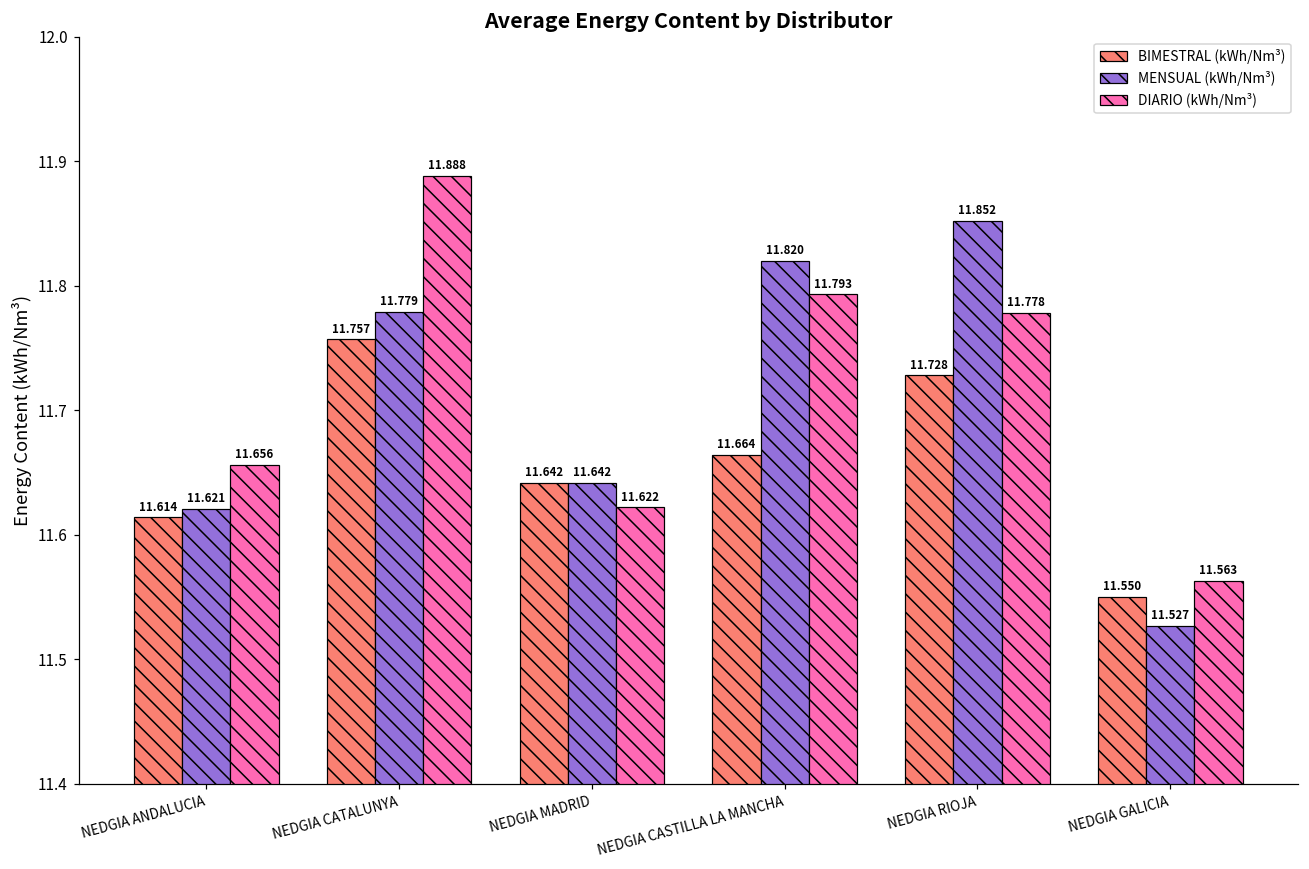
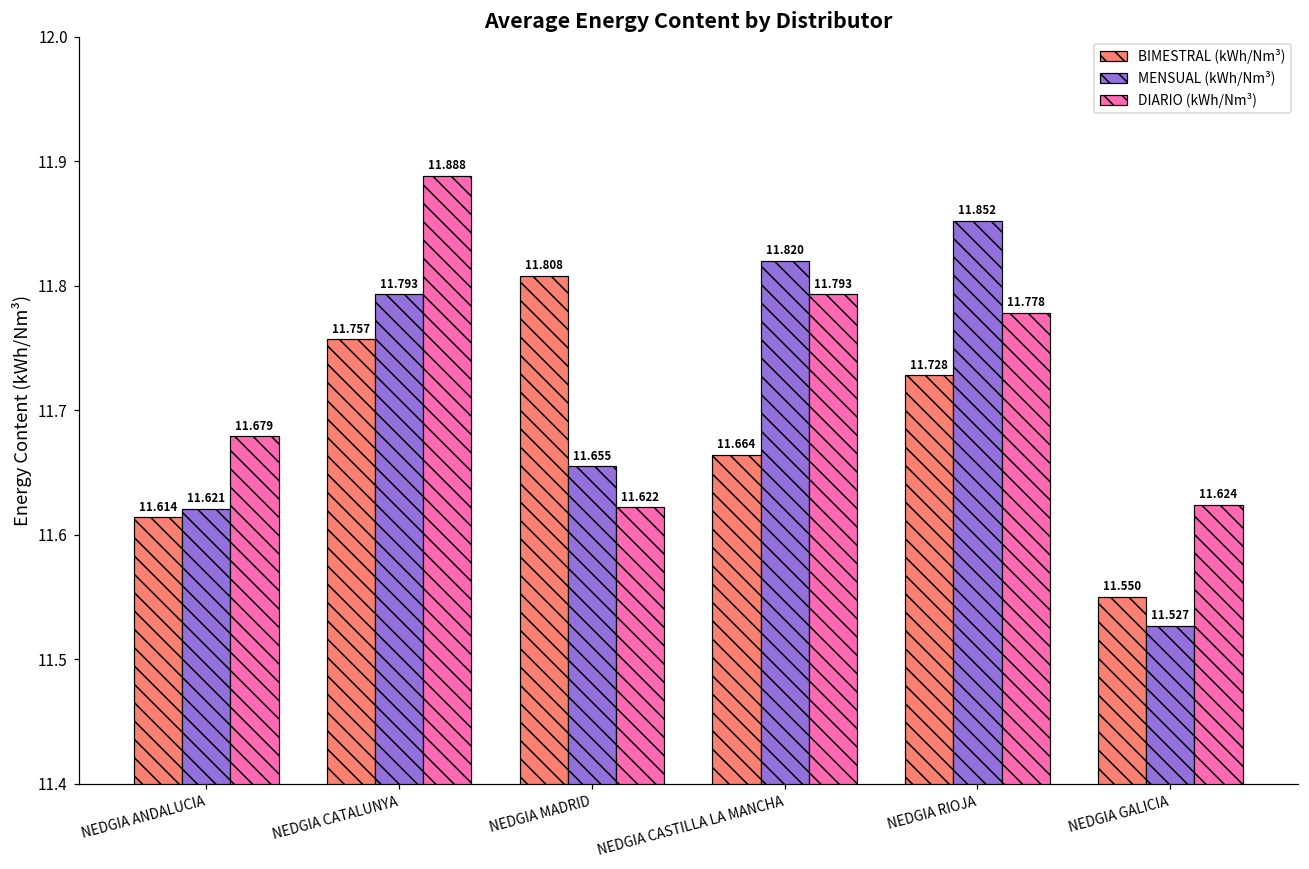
DIARIO (kWh/Nm³), NEDGIA ANDALUCIA: 11.656 -> 11.679
MENSUAL (kWh/Nm³), NEDGIA CATALUNYA: 11.779 -> 11.793
BIMESTRAL (kWh/Nm³), NEDGIA MADRID: 11.642 -> 11.808
MENSUAL (kWh/Nm³), NEDGIA MADRID: 11.642 -> 11.655
DIARIO (kWh/Nm³), NEDGIA GALICIA: 11.563 -> 11.624
